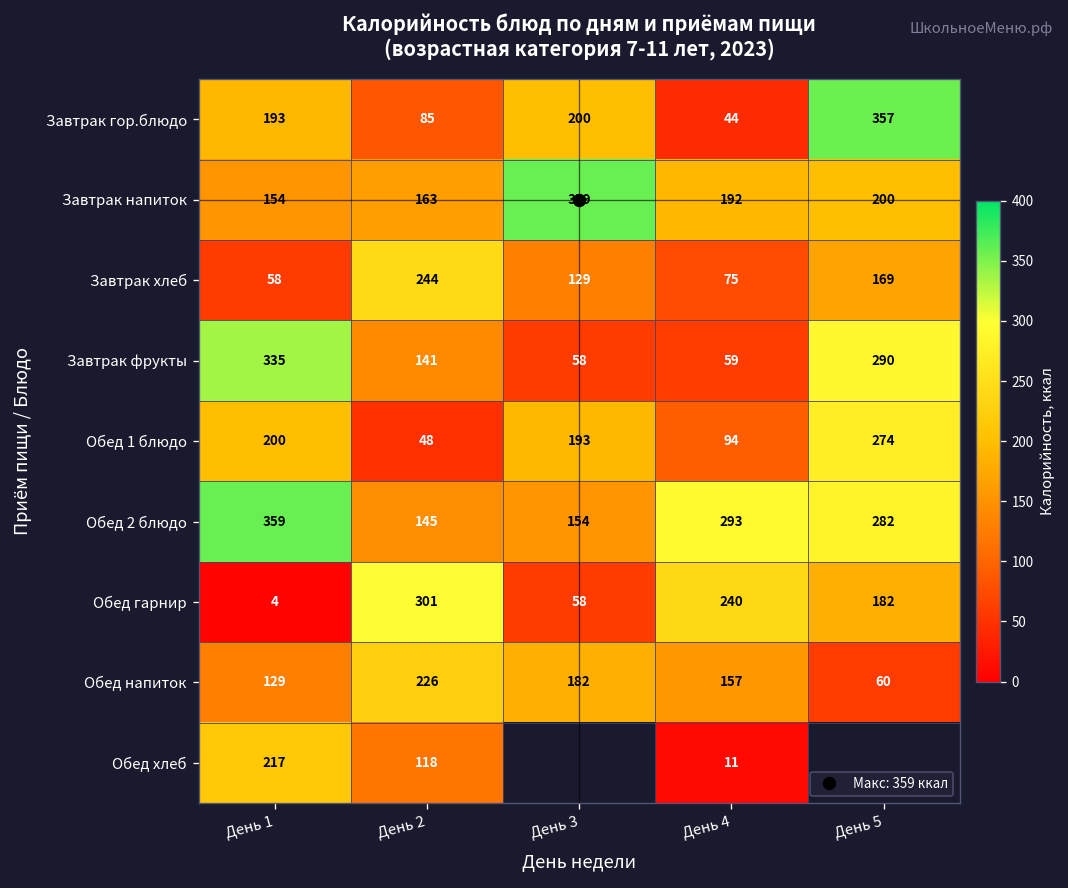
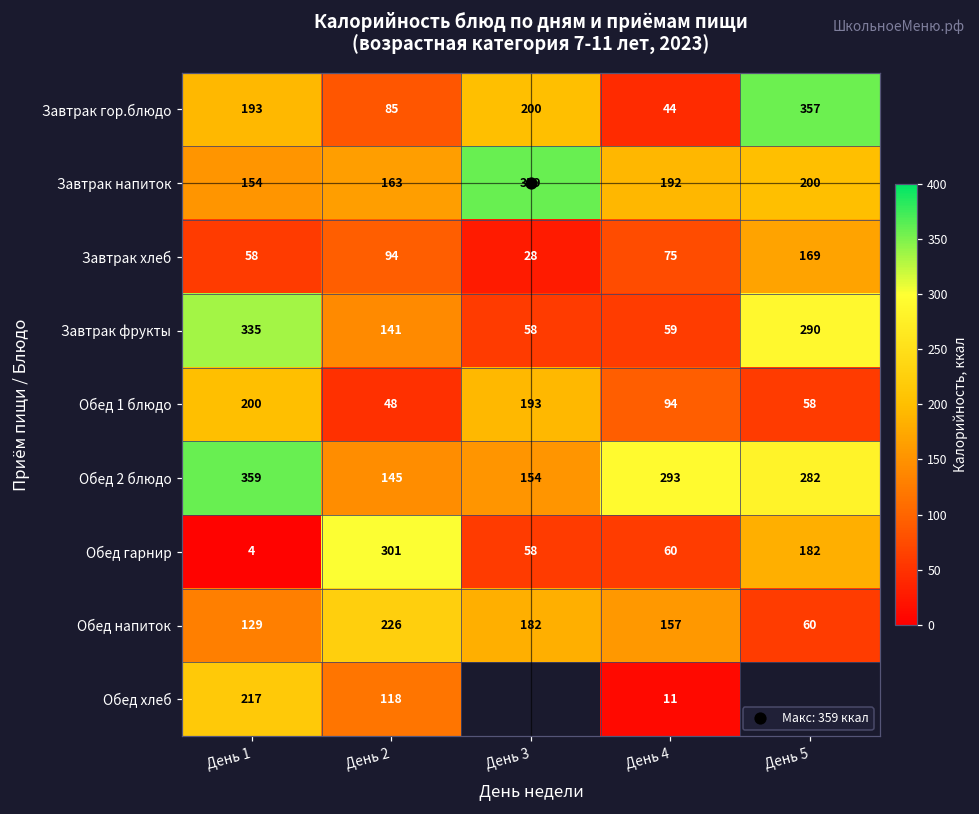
Завтрак хлеб, День 2: 244 -> 94
Завтрак хлеб, День 3: 129 -> 28
Обед 1 блюдо, День 5: 274 -> 58
Обед гарнир, День 4: 240 -> 60
